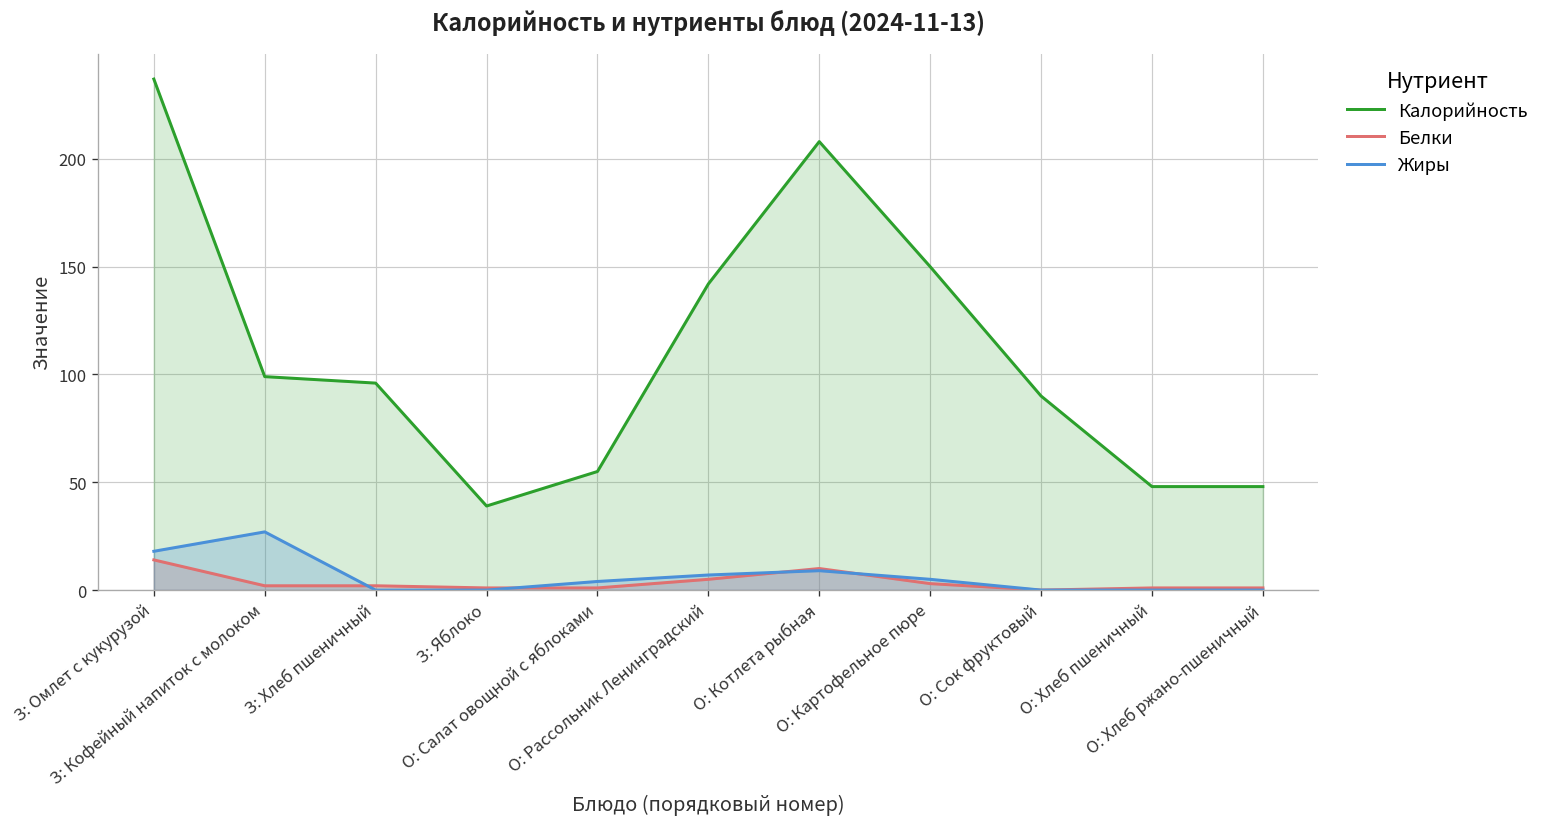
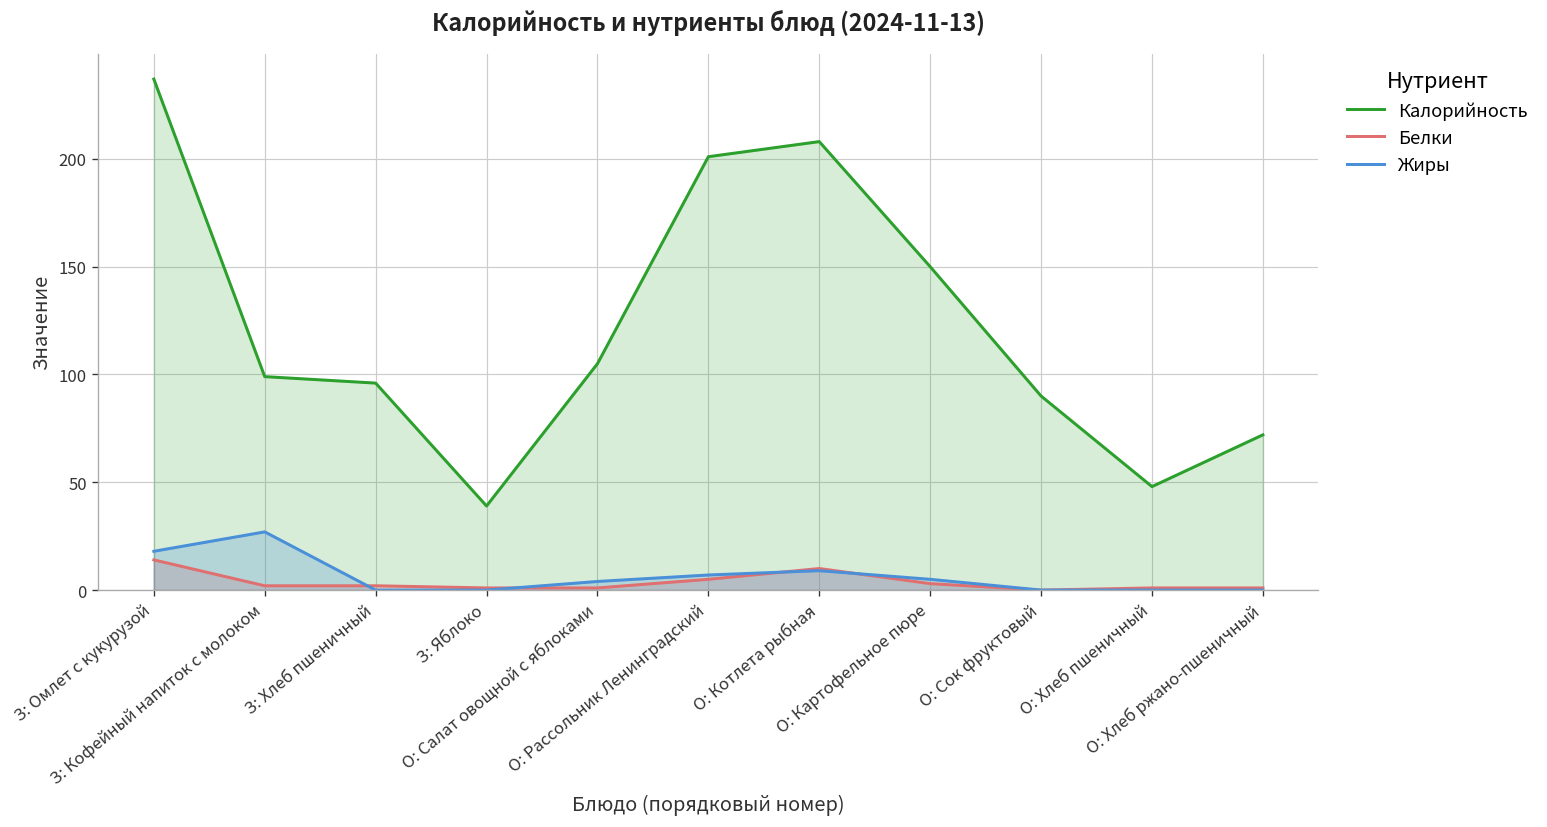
Калорийность, О: Салат овощной с яблоками: 55 -> 105
Калорийность, О: Рассольник Ленинградский: 142 -> 201
Калорийность, О: Хлеб ржано-пшеничный: 48 -> 72
